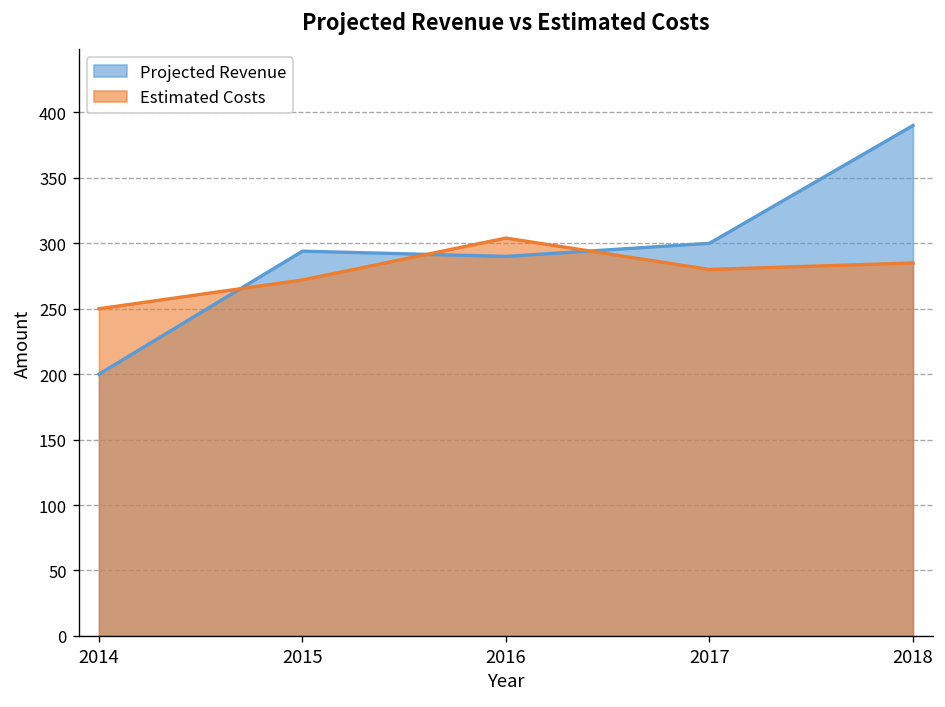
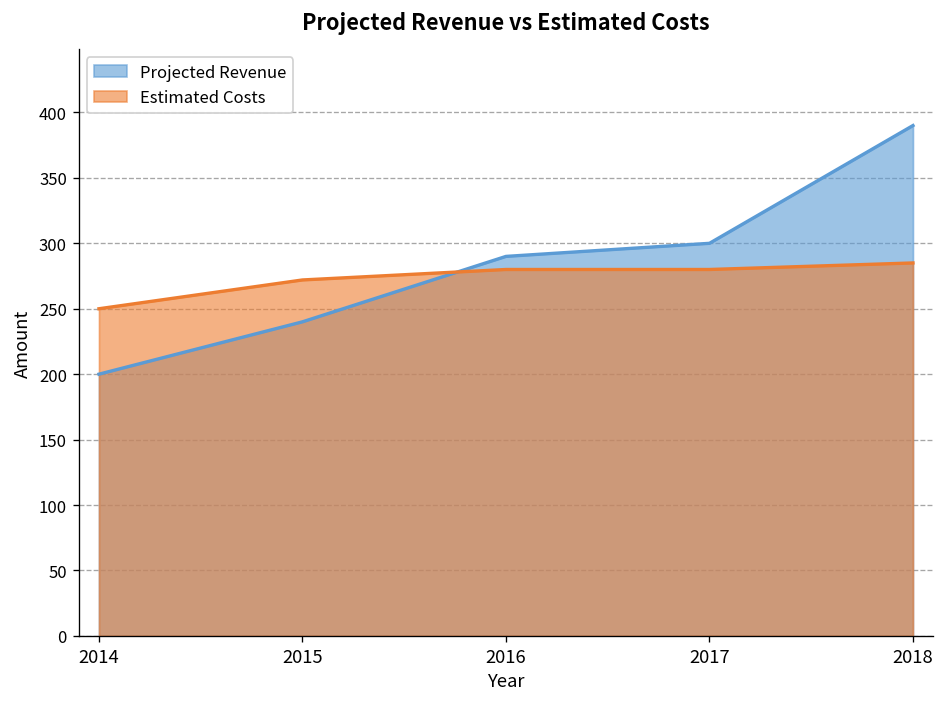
Projected Revenue, 2015: 294 -> 240
Estimated Costs, 2016: 304 -> 280
